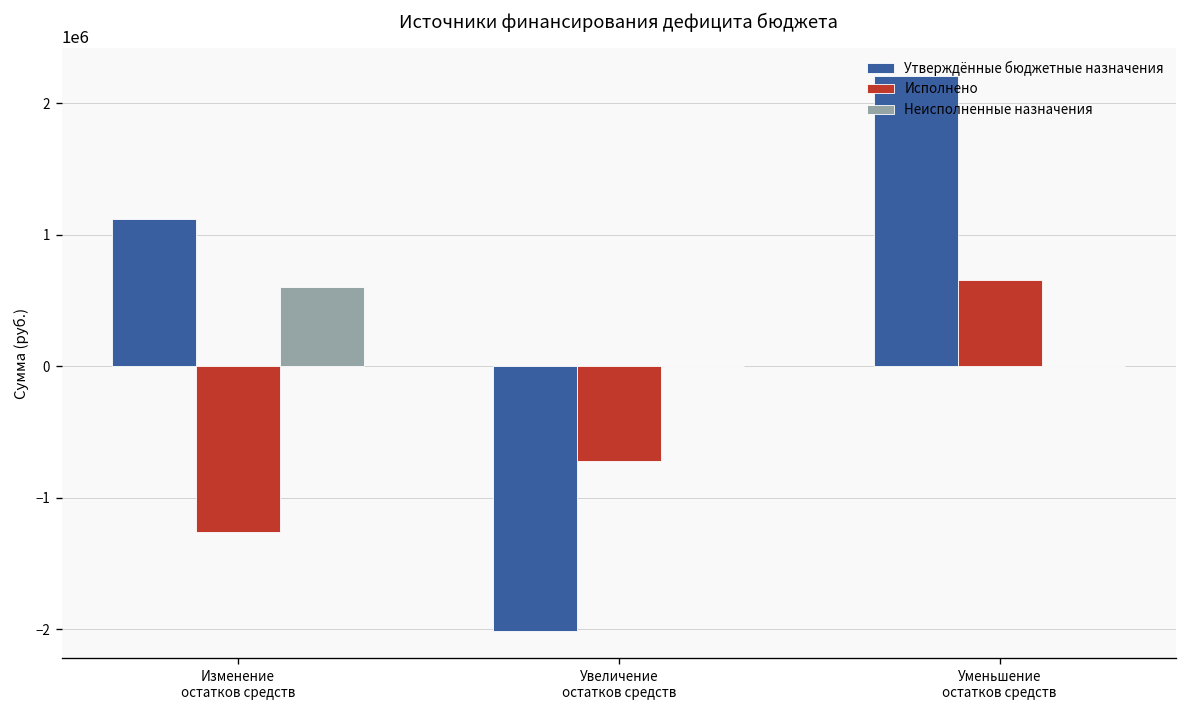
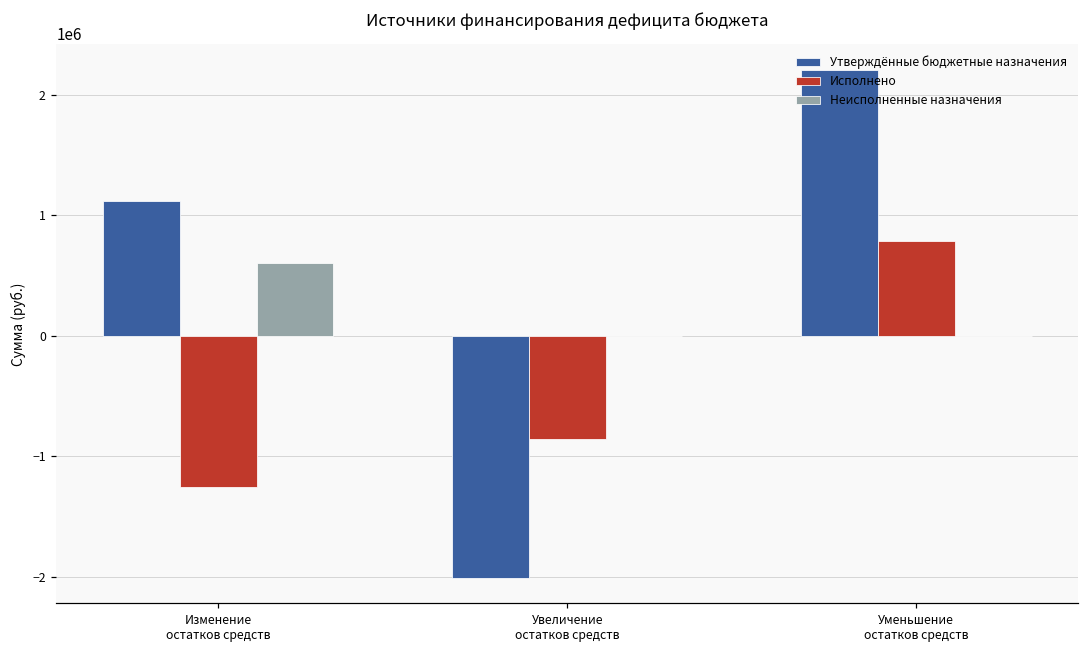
Исполнено, Увеличение остатков средств: -720000 -> -860000
Исполнено, Уменьшение остатков средств: 660000 -> 790000
